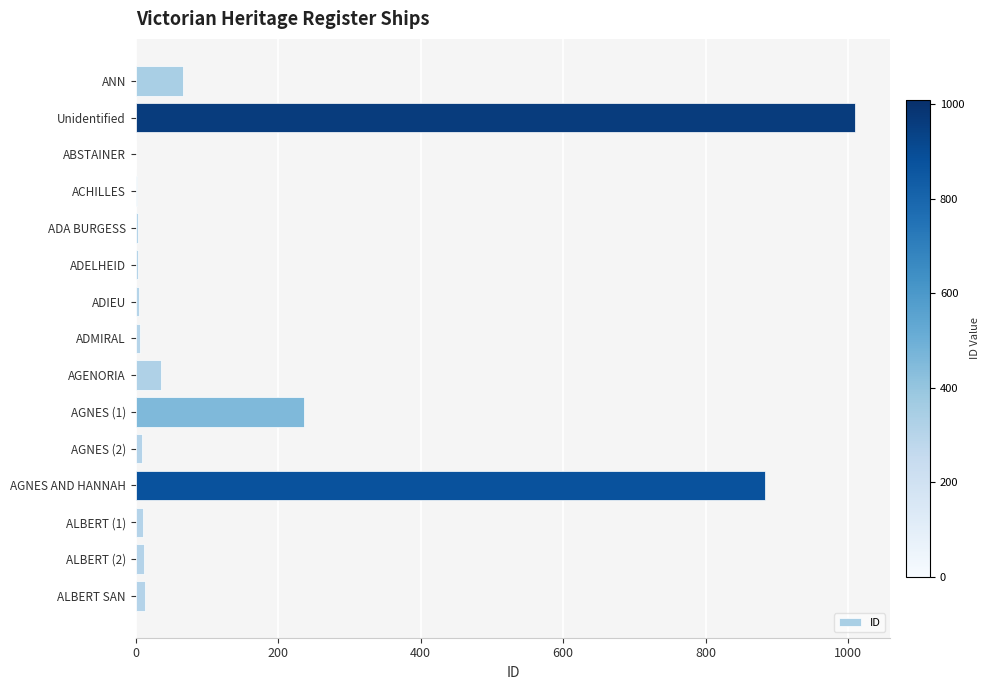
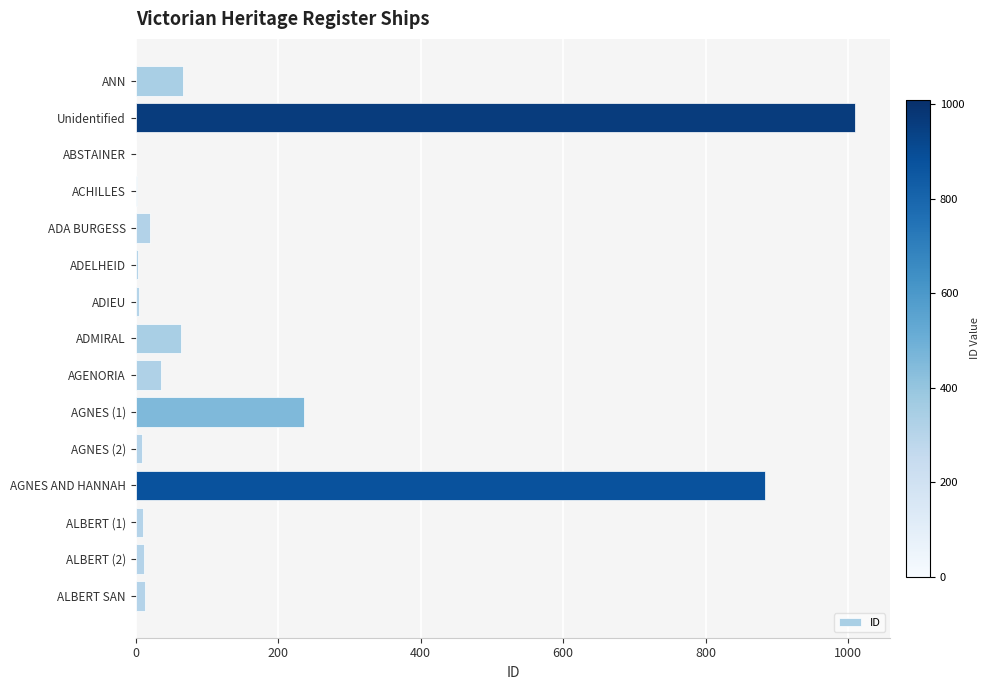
ADA BURGESS: 0 -> 20
ADMIRAL: 10 -> 60
